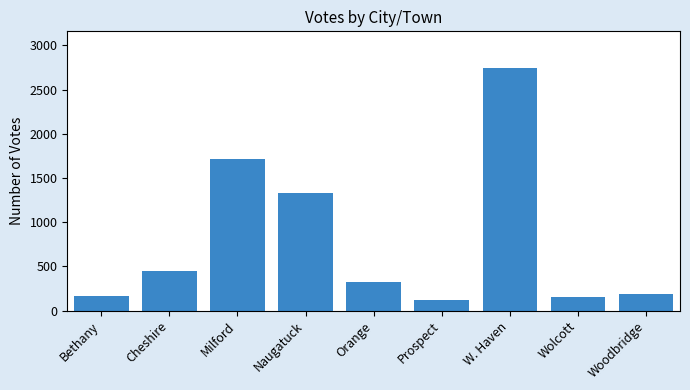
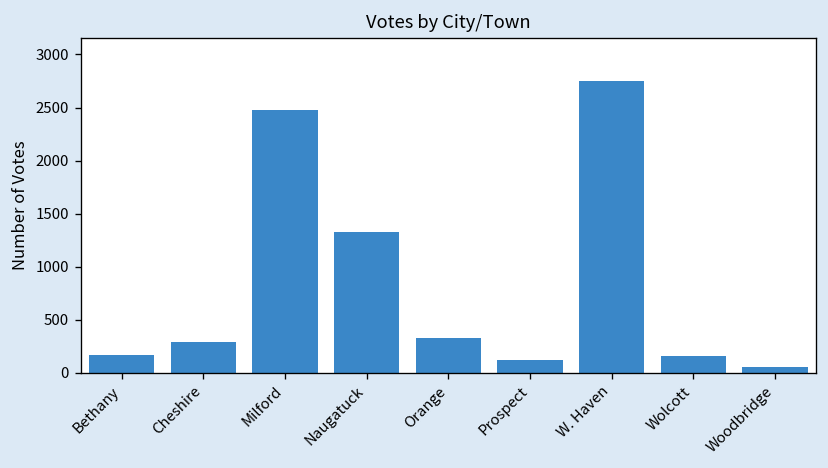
Cheshire: 400 -> 300
Milford: 1700 -> 2500
Woodbridge: 200 -> 100
